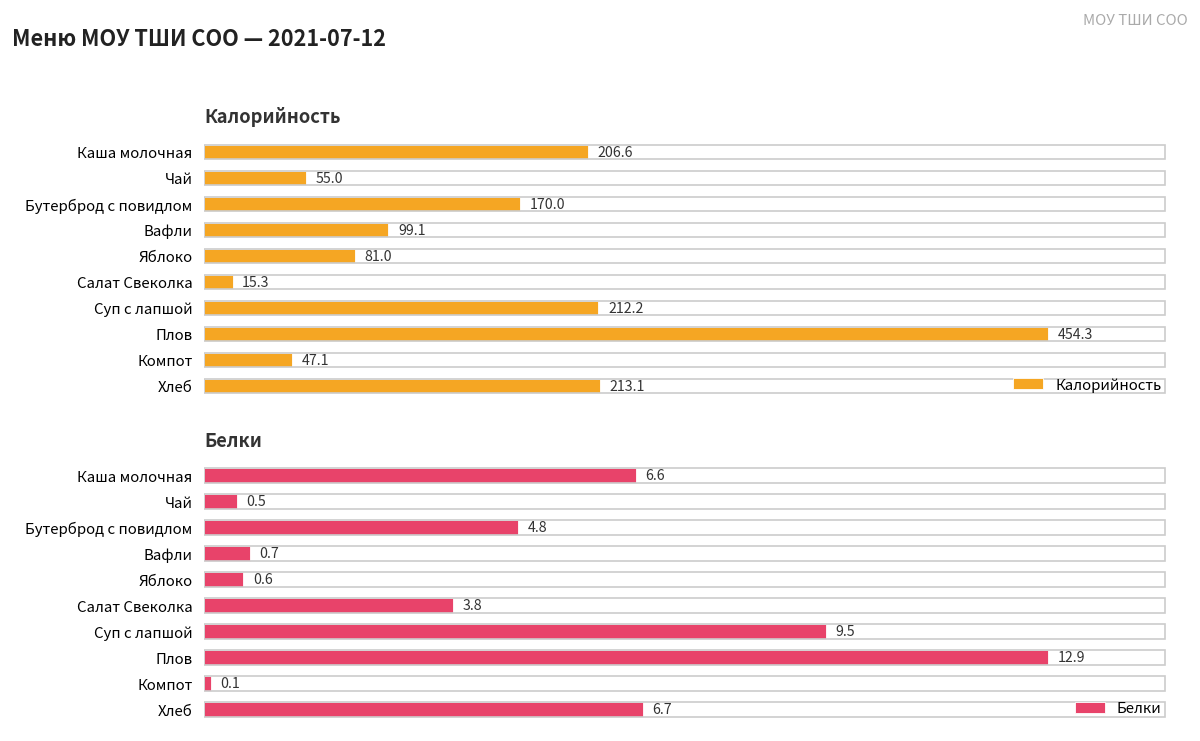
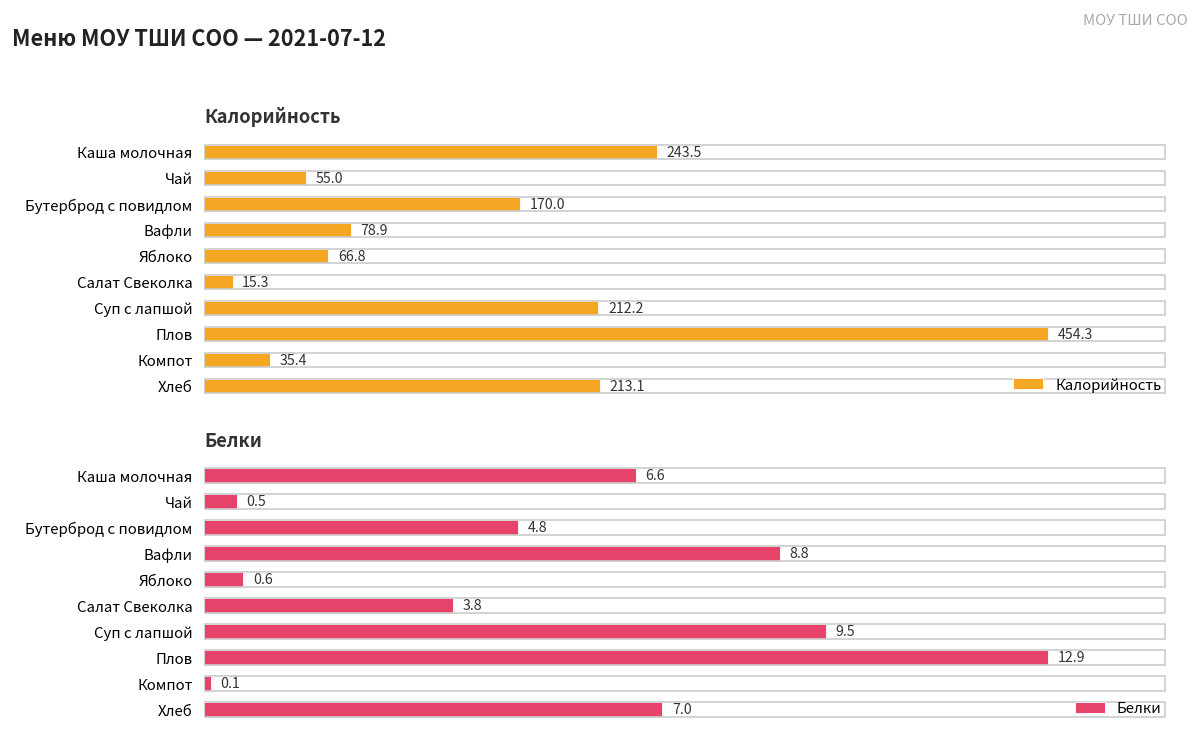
Калорийность, Каша молочная: 206.6 -> 243.5
Калорийность, Вафли: 99.1 -> 78.9
Калорийность, Яблоко: 81.0 -> 66.8
Калорийность, Компот: 47.1 -> 35.4
Белки, Вафли: 0.7 -> 8.8
Белки, Хлеб: 6.7 -> 7.0
